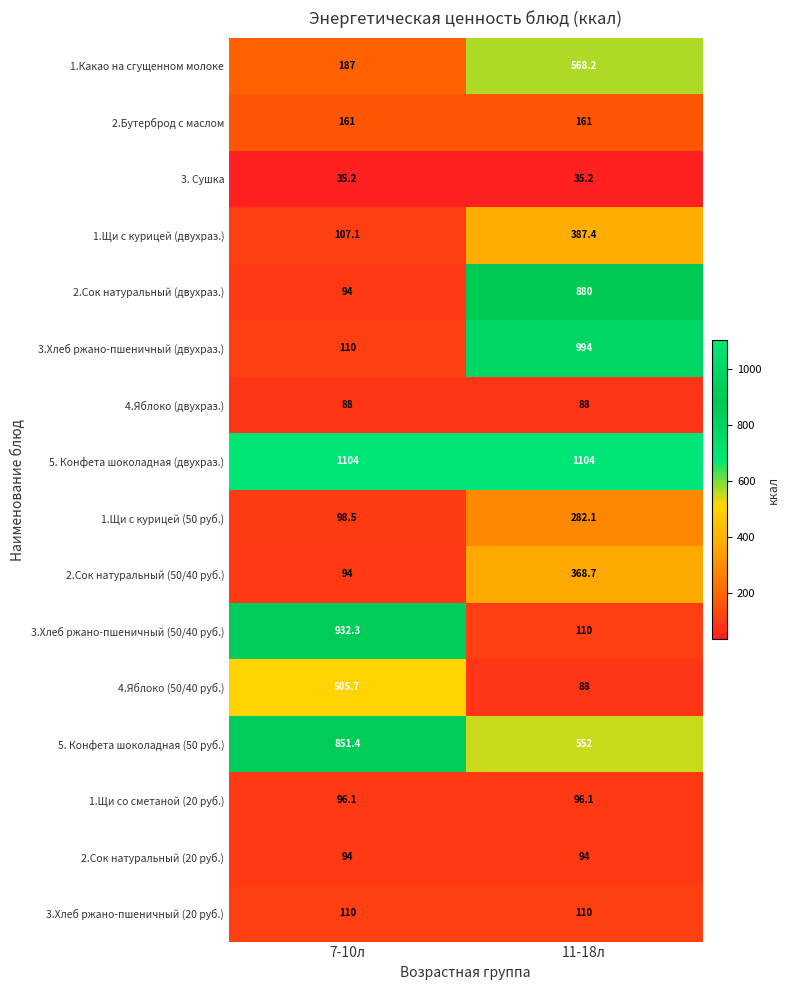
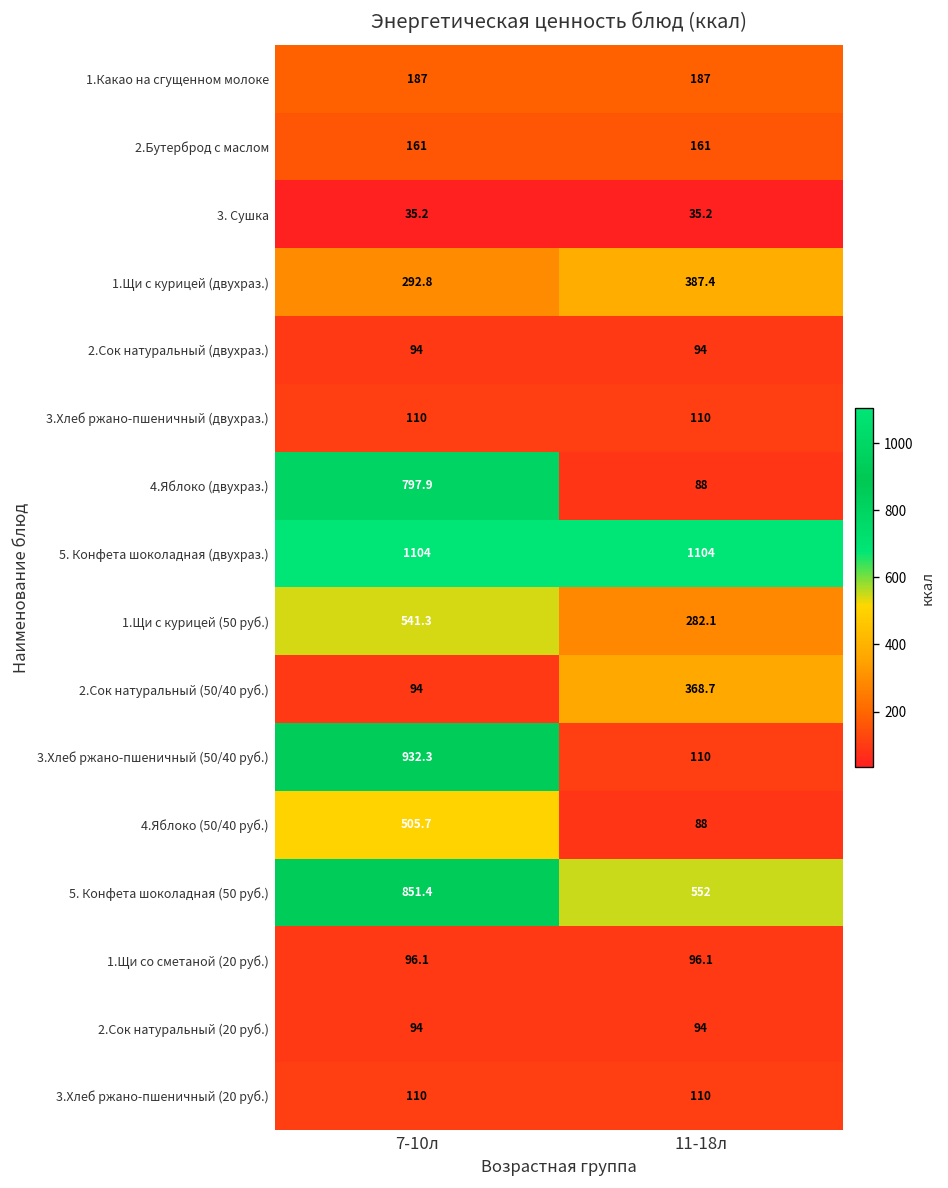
1.Какао на сгущенном молоке, 11-18л: 568.2 -> 187
1.Щи с курицей (двухраз.), 7-10л: 107.1 -> 292.8
2.Сок натуральный (двухраз.), 11-18л: 880 -> 94
3.Хлеб ржано-пшеничный (двухраз.), 11-18л: 994 -> 110
4.Яблоко (двухраз.), 7-10л: 88 -> 797.9
1.Щи с курицей (50 руб.), 7-10л: 98.5 -> 541.3
